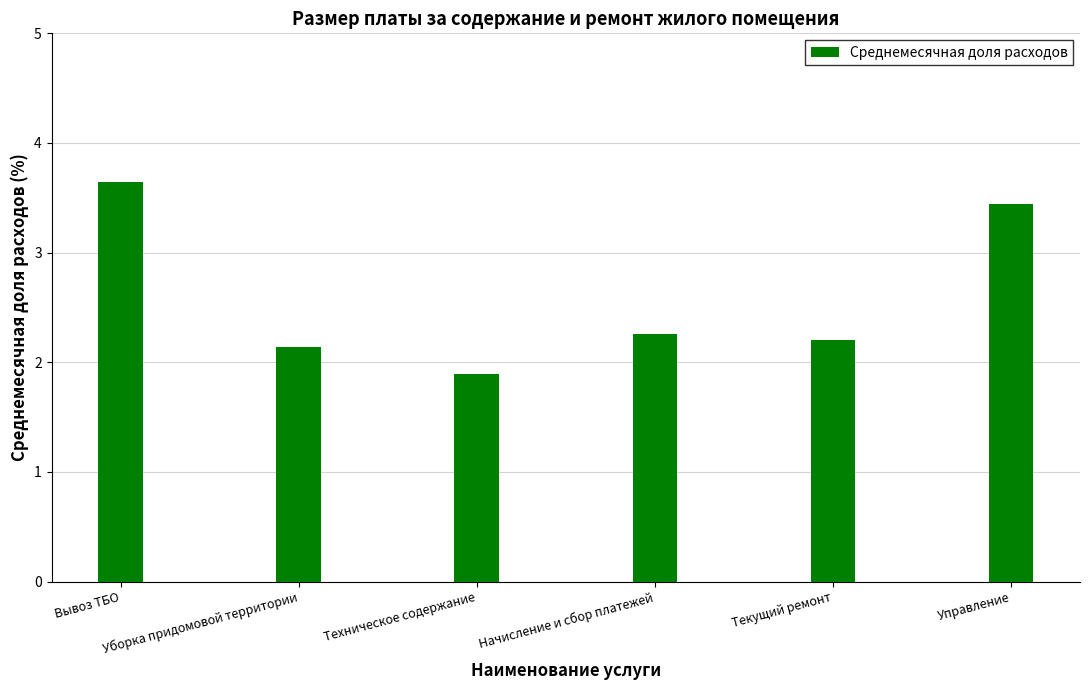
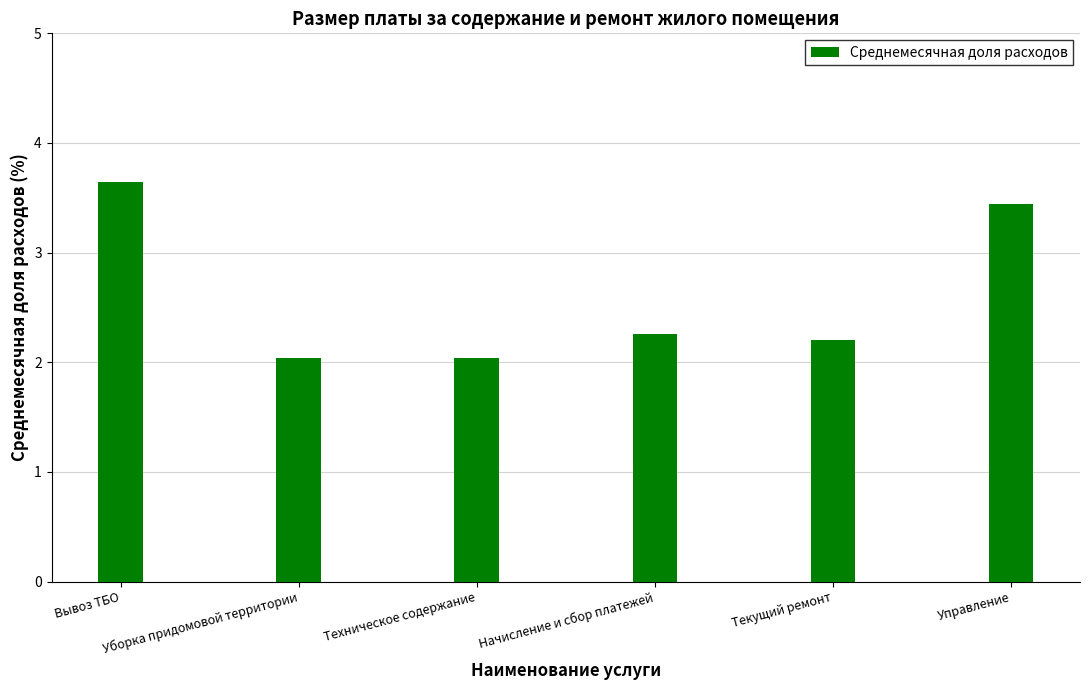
Уборка придомовой территории: 2.14 -> 2.04
Техническое содержание: 1.89 -> 2.04
